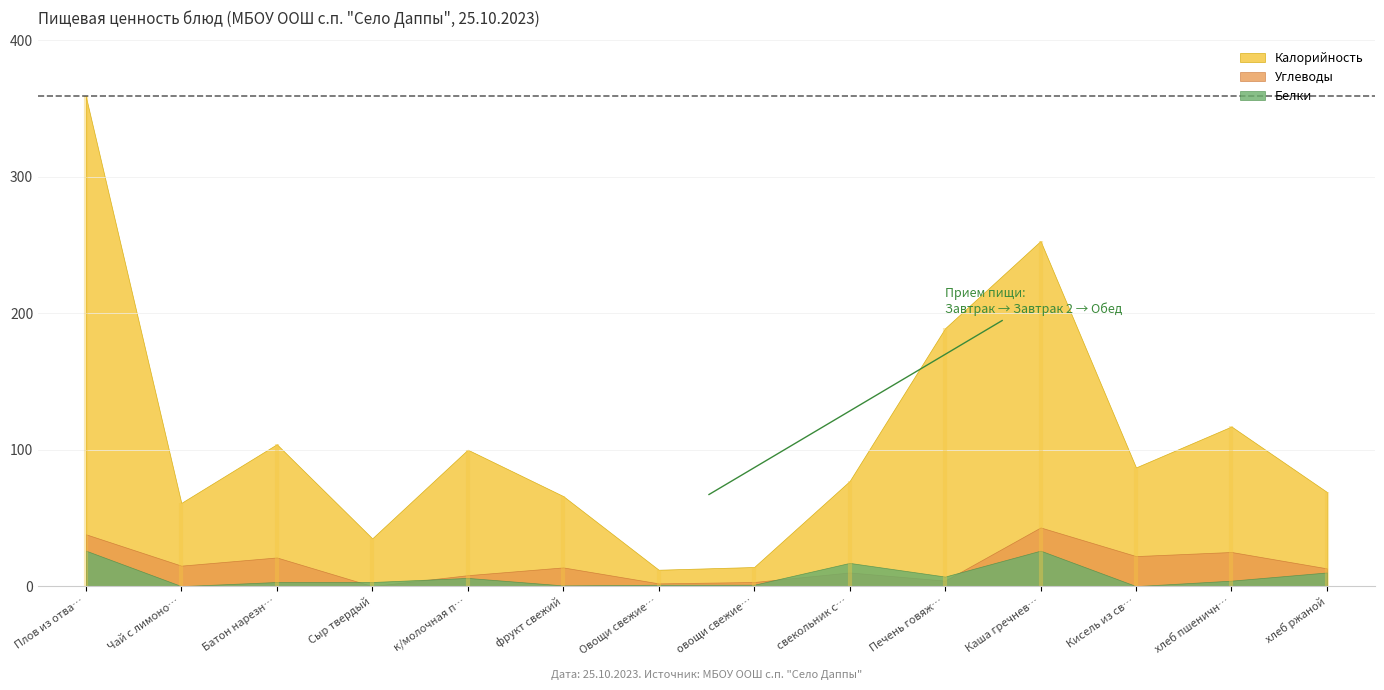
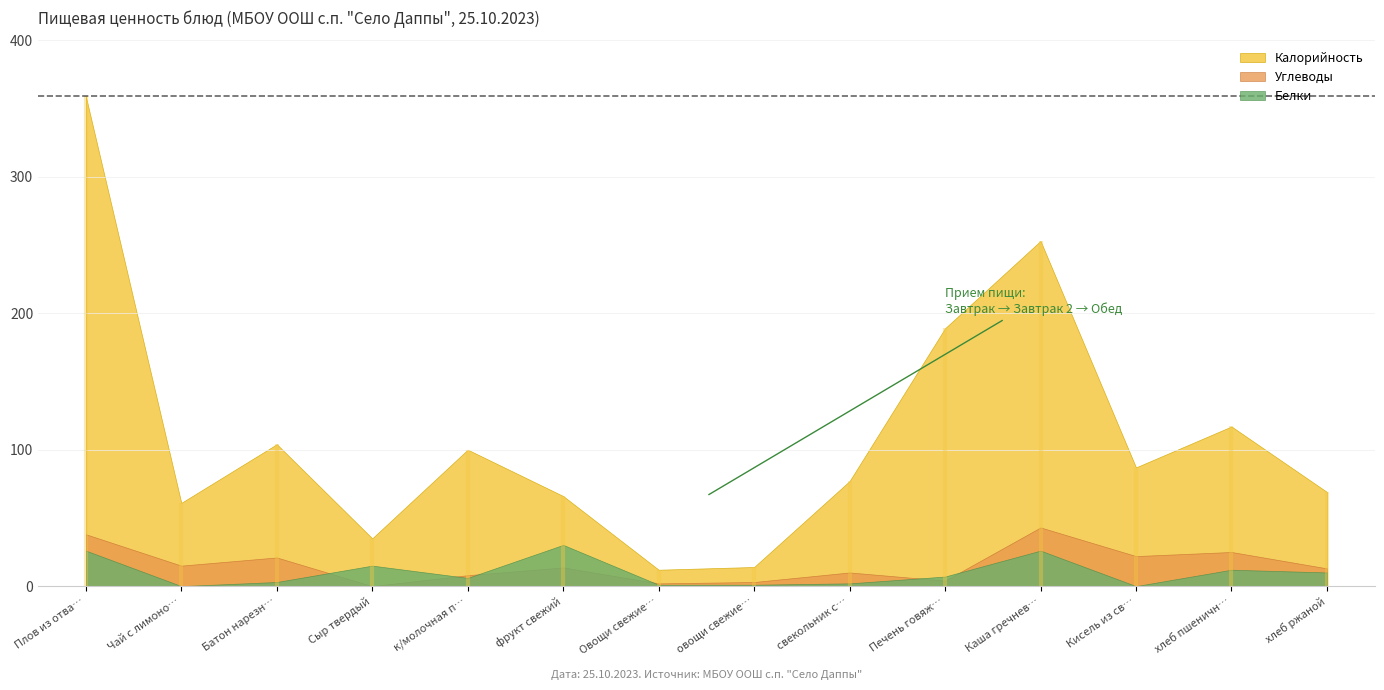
Белки, Сыр твердый: 3 -> 15
Белки, фрукт свежий: 1 -> 30
Белки, свекольник с…: 17 -> 2
Белки, хлеб пшеничн…: 4 -> 12
